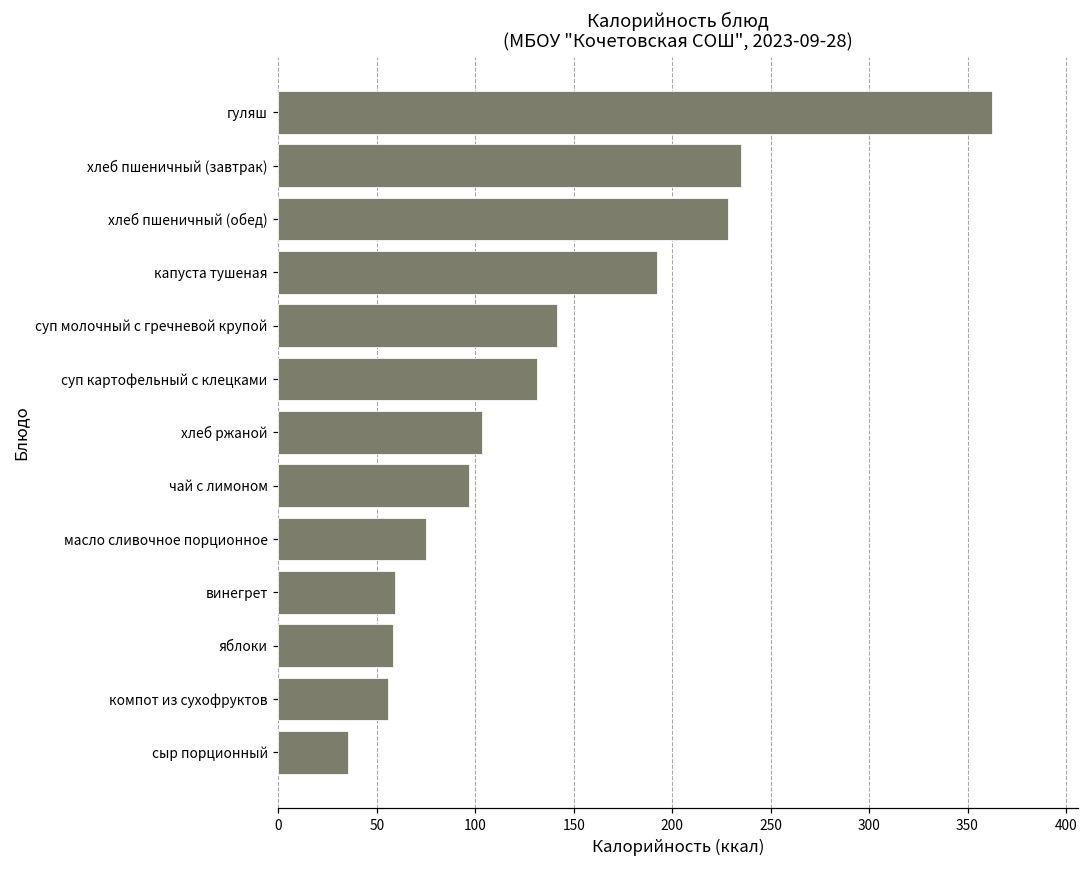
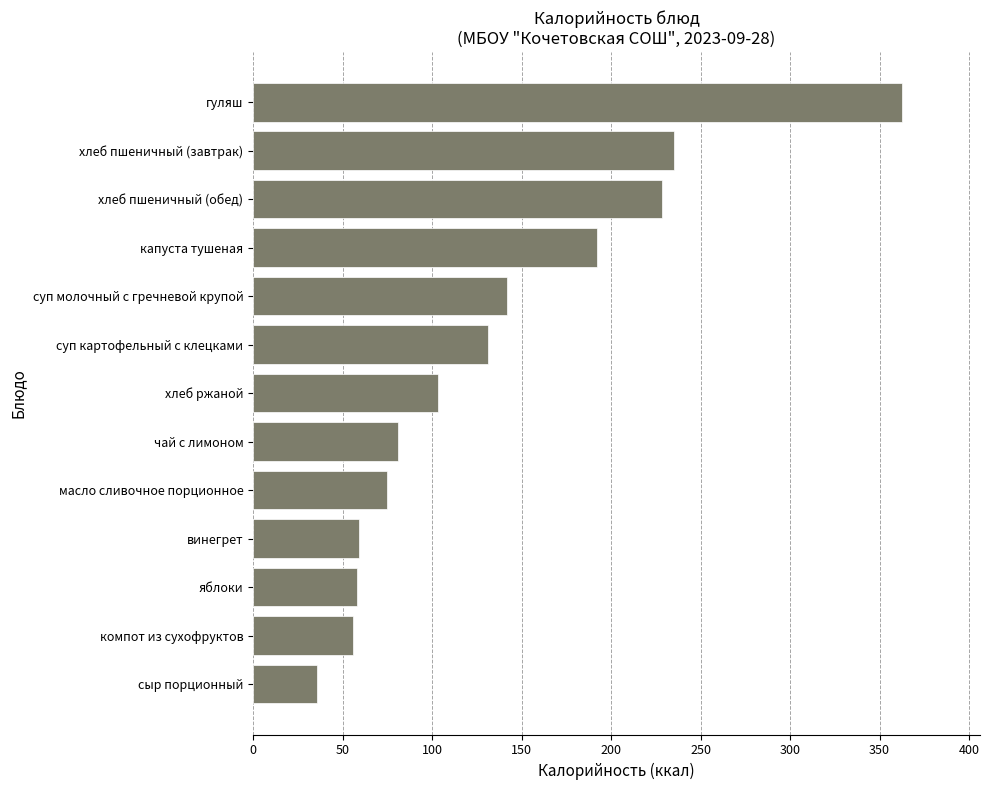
чай с лимоном: 97 -> 81
